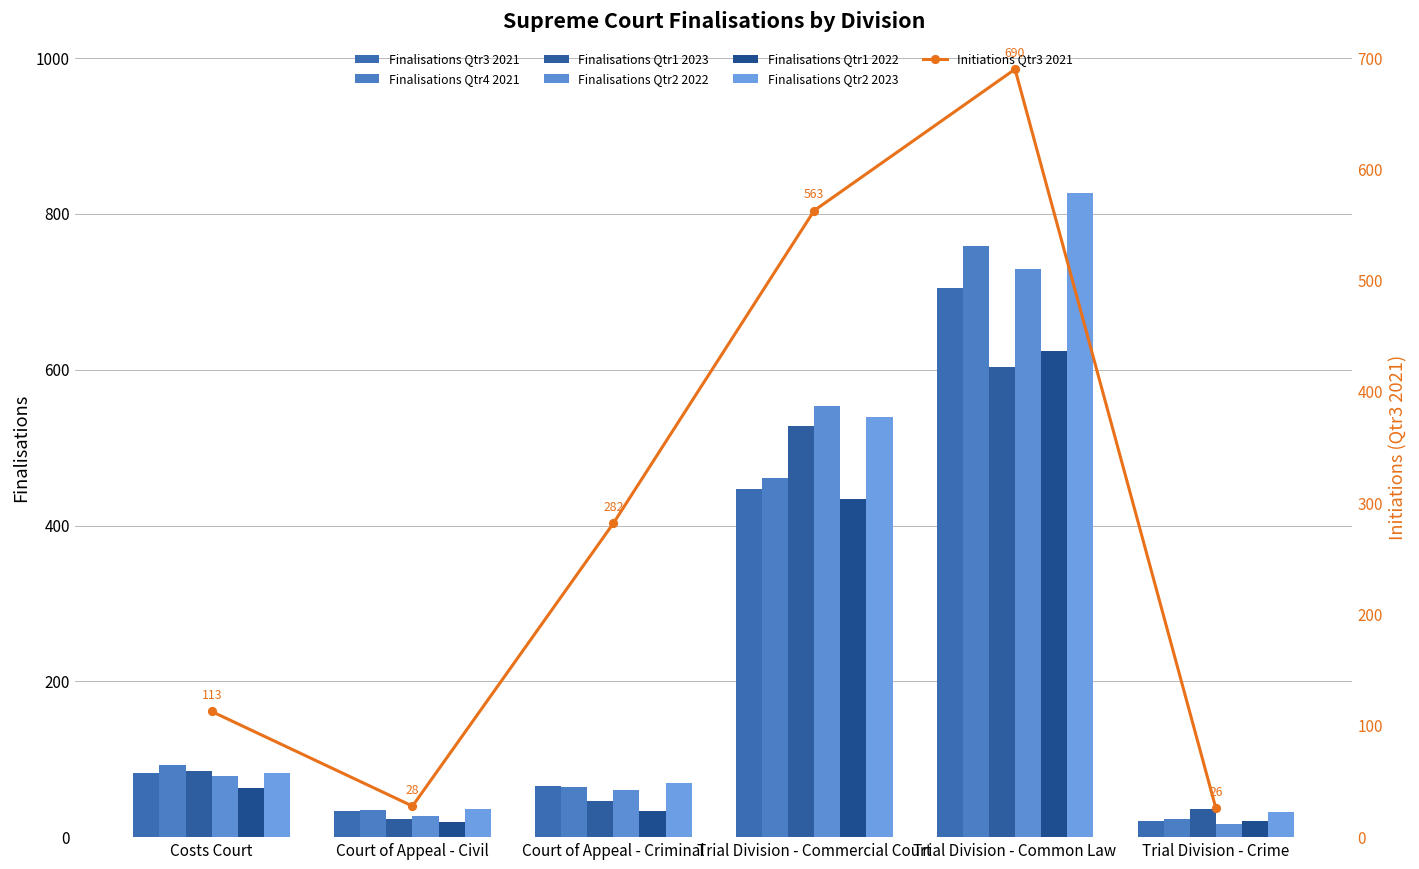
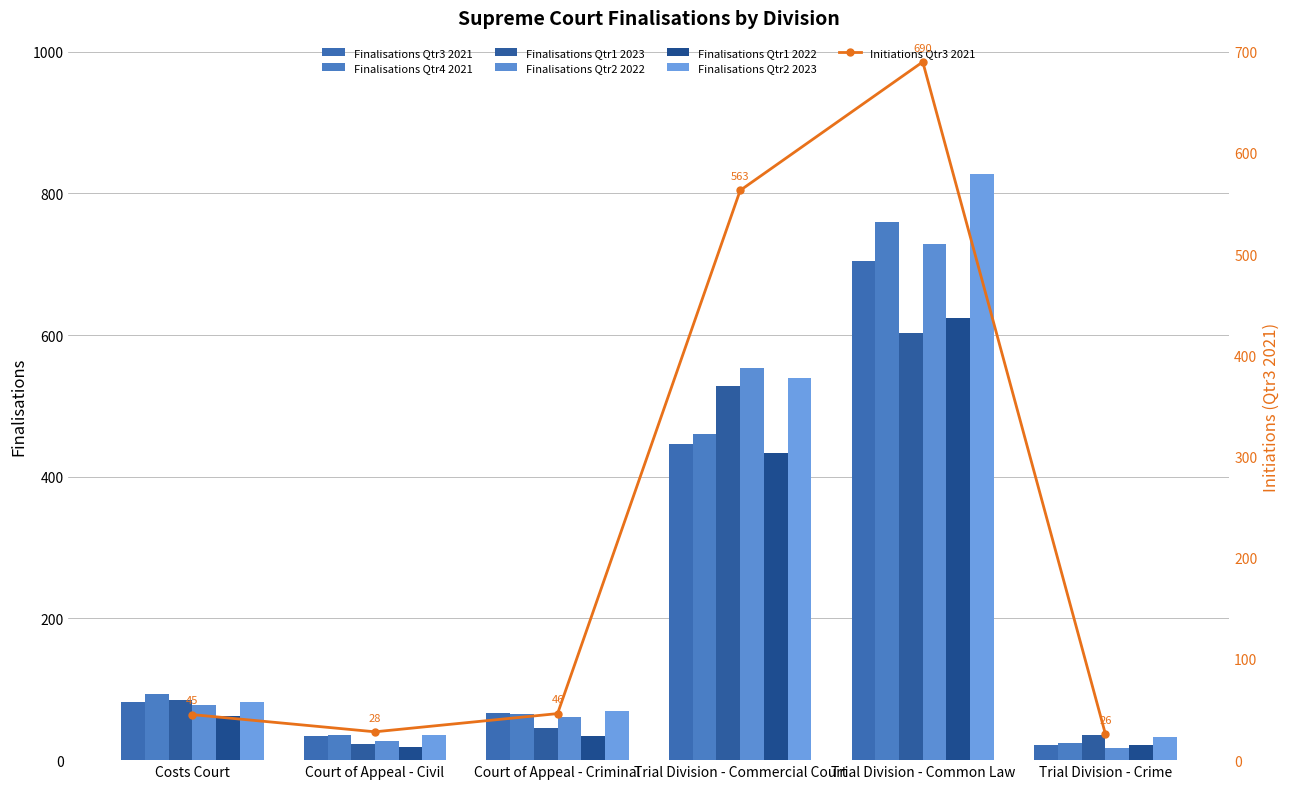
Initiations Qtr3 2021, Costs Court: 113 -> 45
Initiations Qtr3 2021, Court of Appeal - Criminal: 282 -> 46
